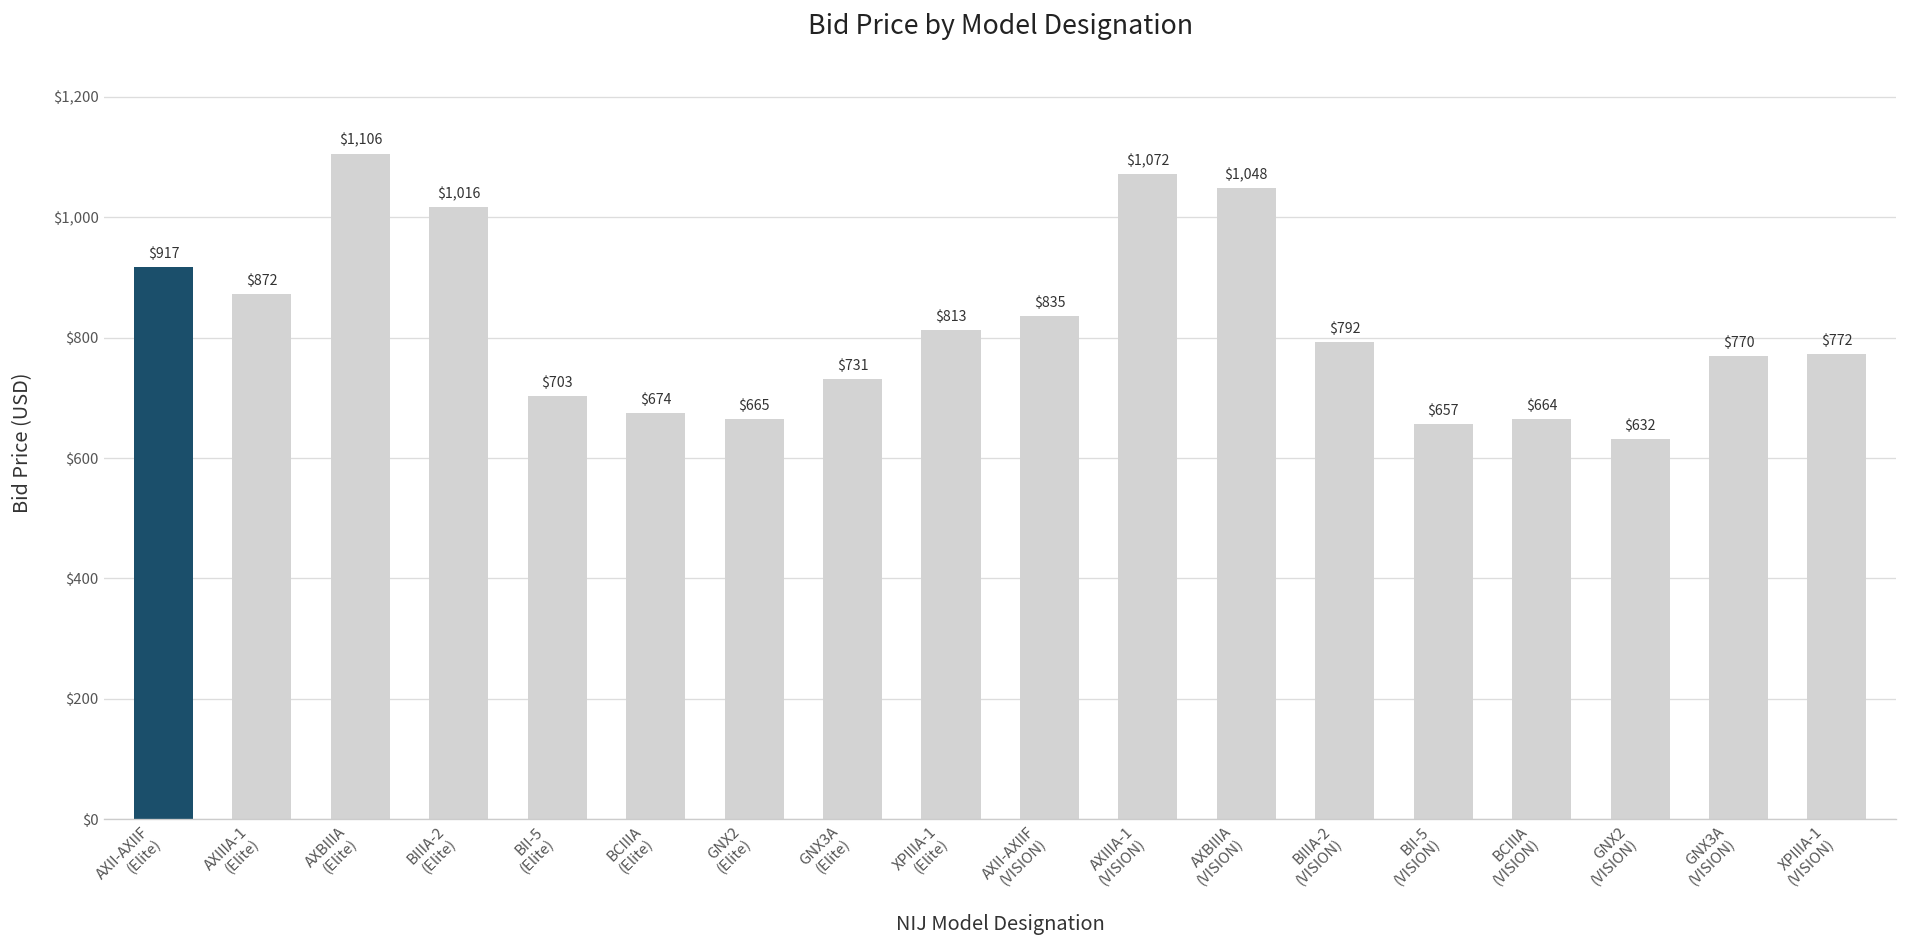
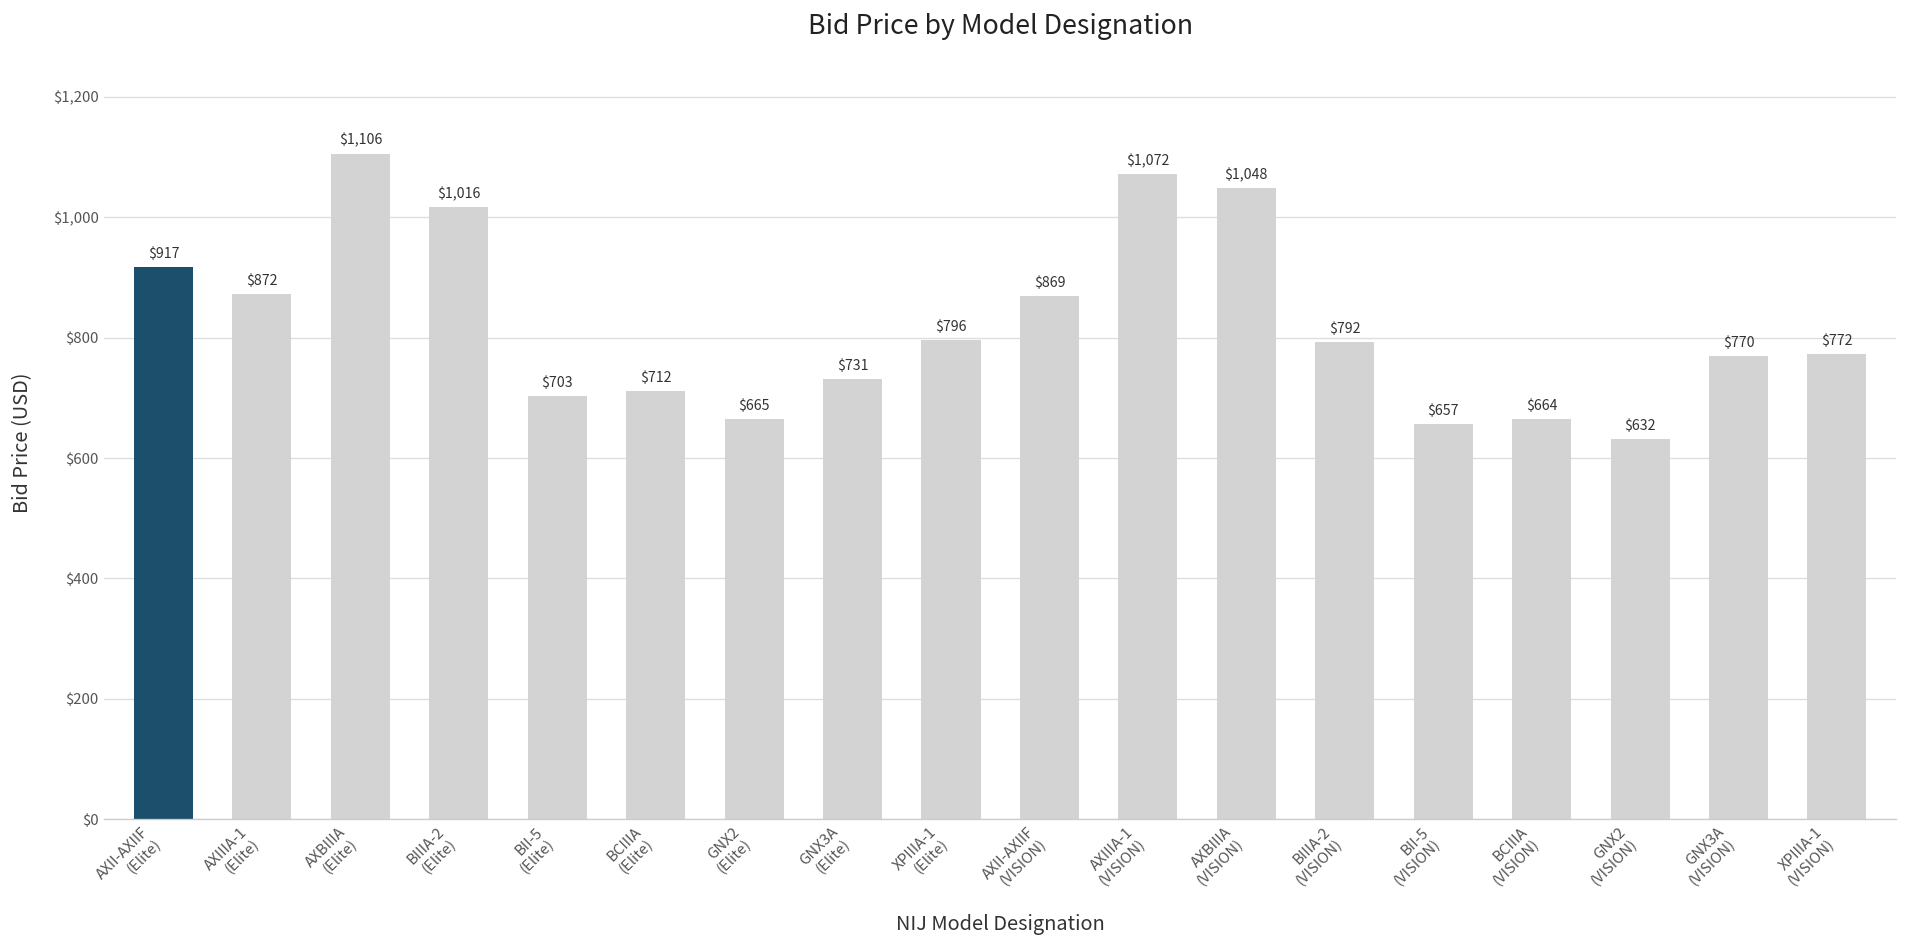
BCIIIA (Elite): $674 -> $712
XPIIIA-1 (Elite): $813 -> $796
AXII-AXIIF (VISION): $835 -> $869
